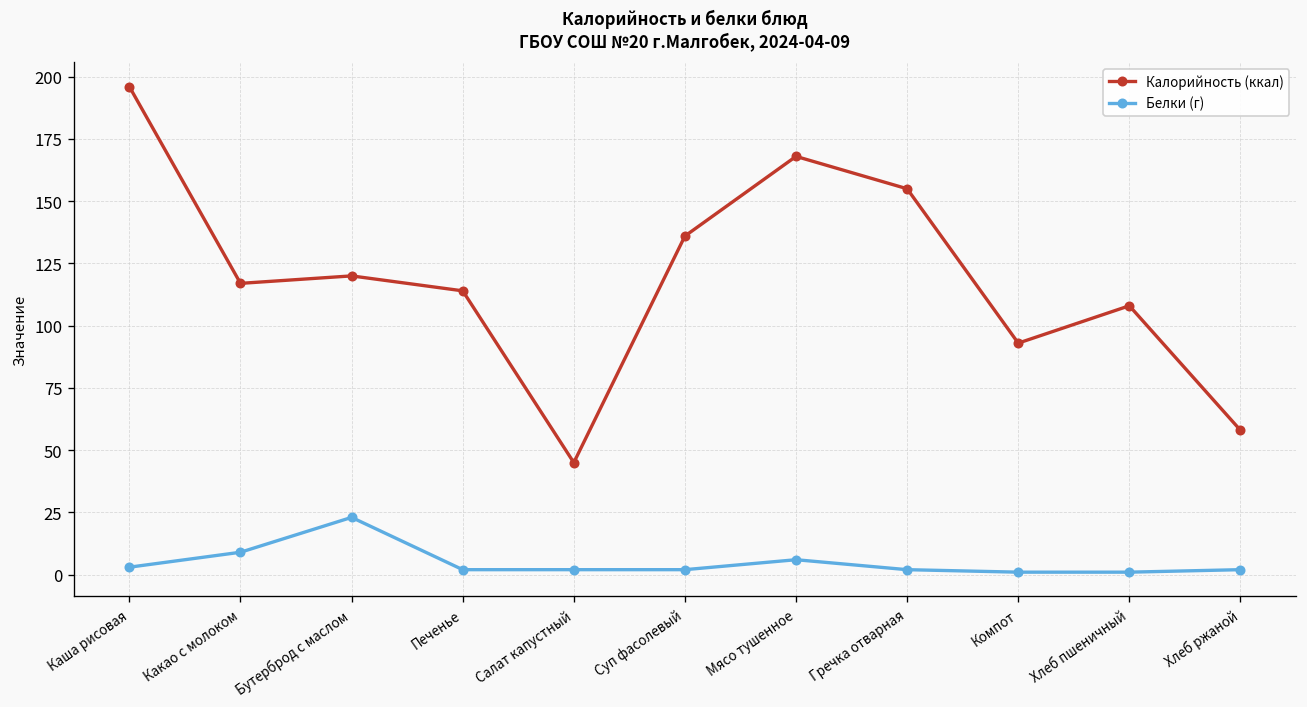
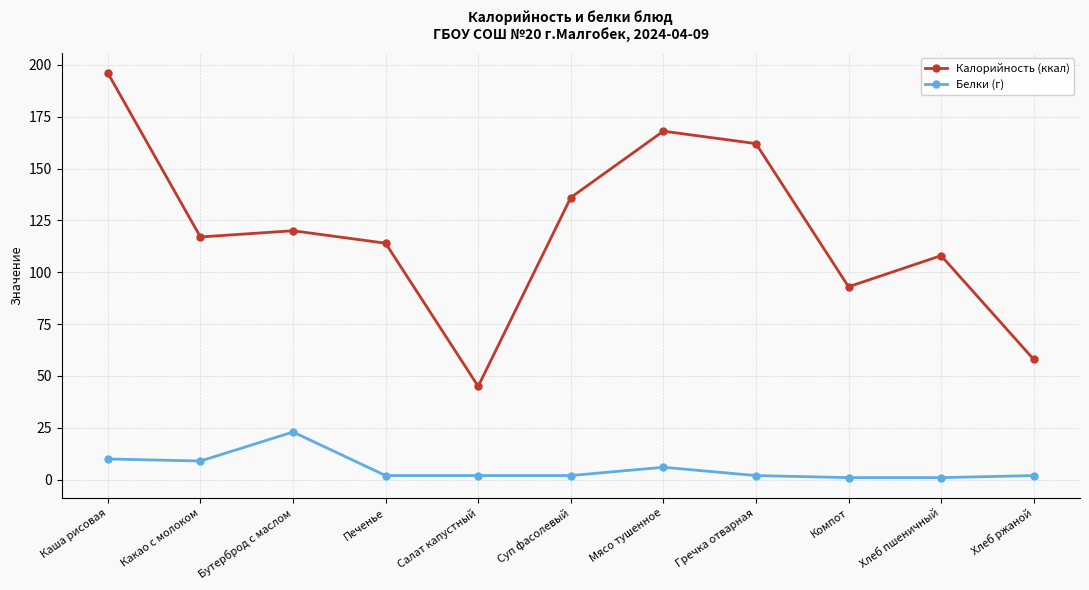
Белки (г), Каша рисовая: 3 -> 10
Калорийность (ккал), Гречка отварная: 155 -> 162
